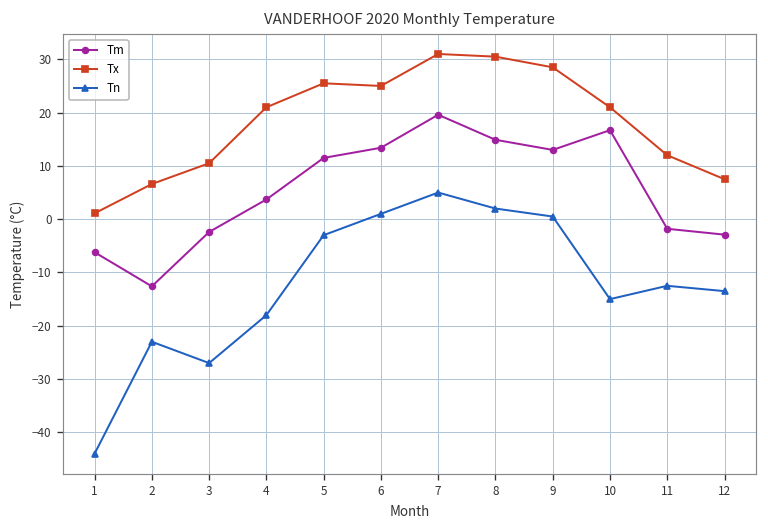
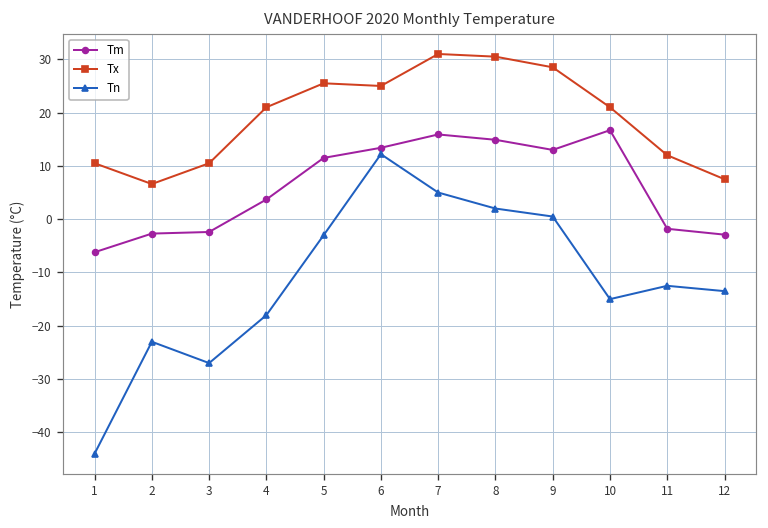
Tx, 1: 1 -> 11
Tm, 2: -13 -> -3
Tn, 6: 1 -> 12
Tm, 7: 20 -> 16
